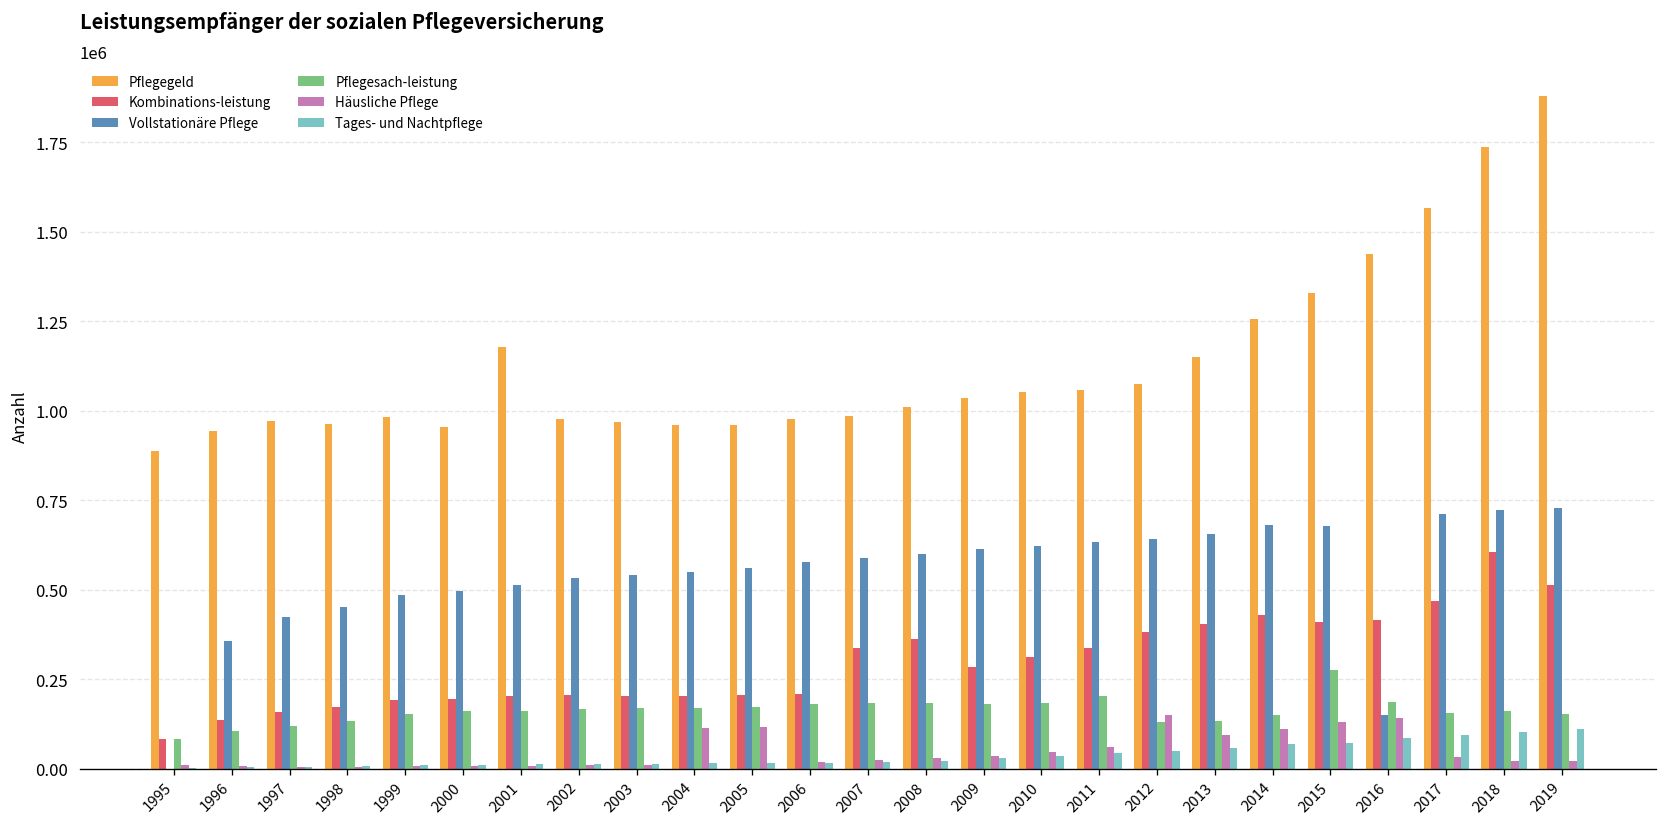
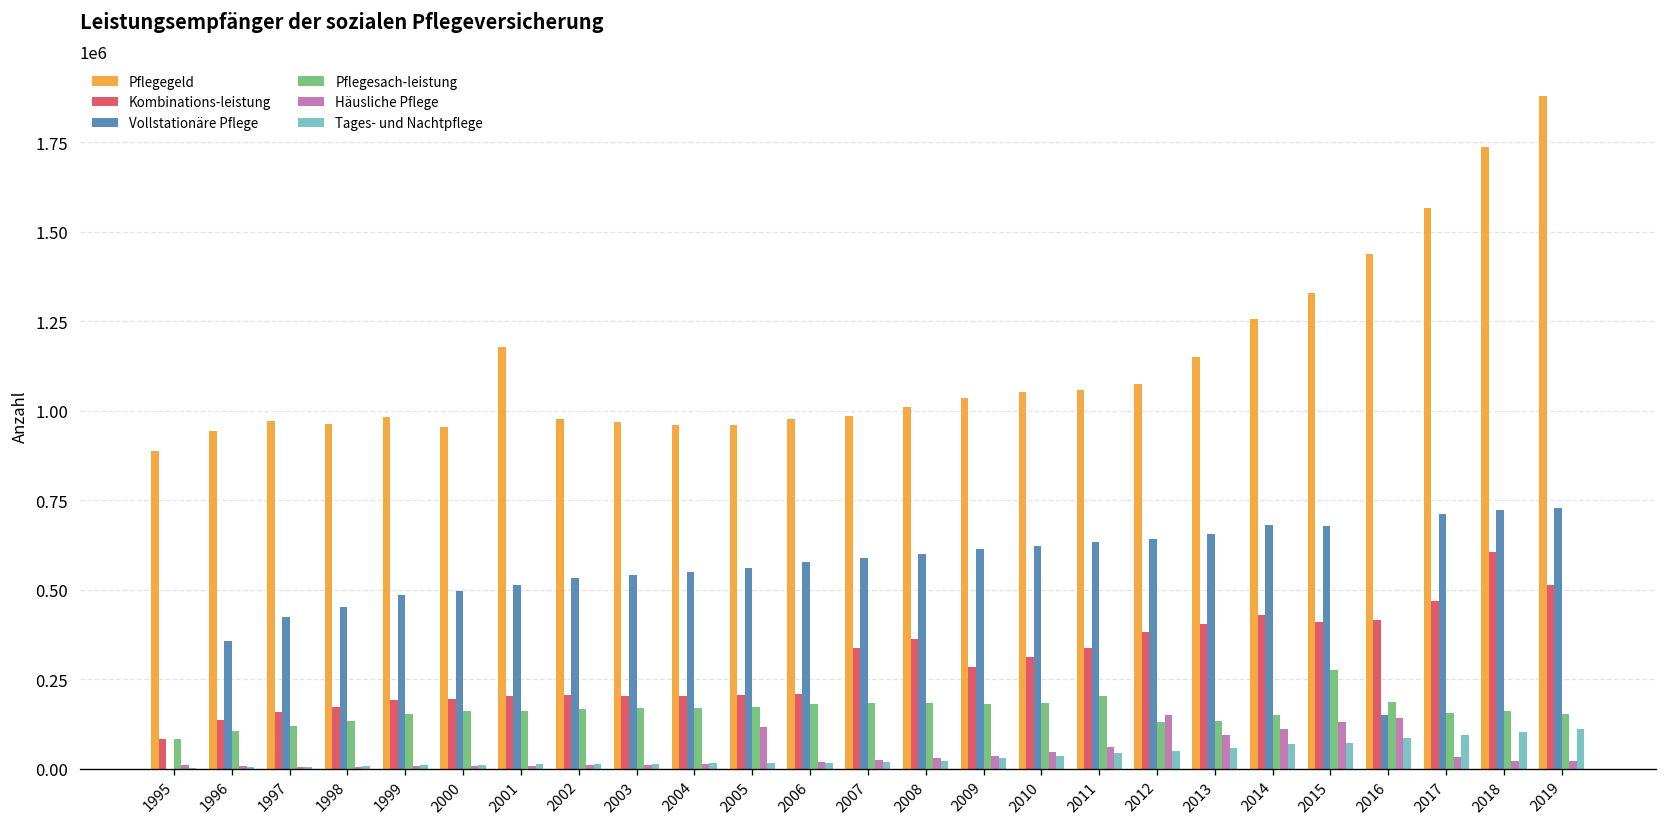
Häusliche Pflege, 2004: 110000 -> 10000
